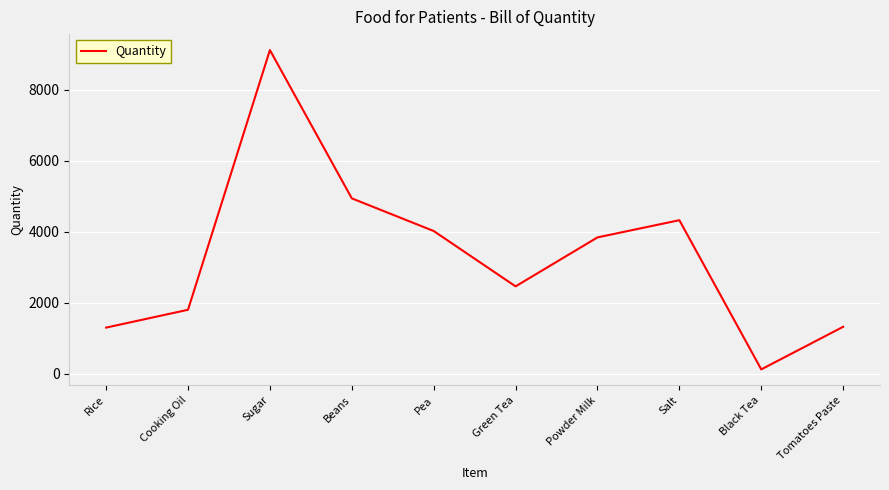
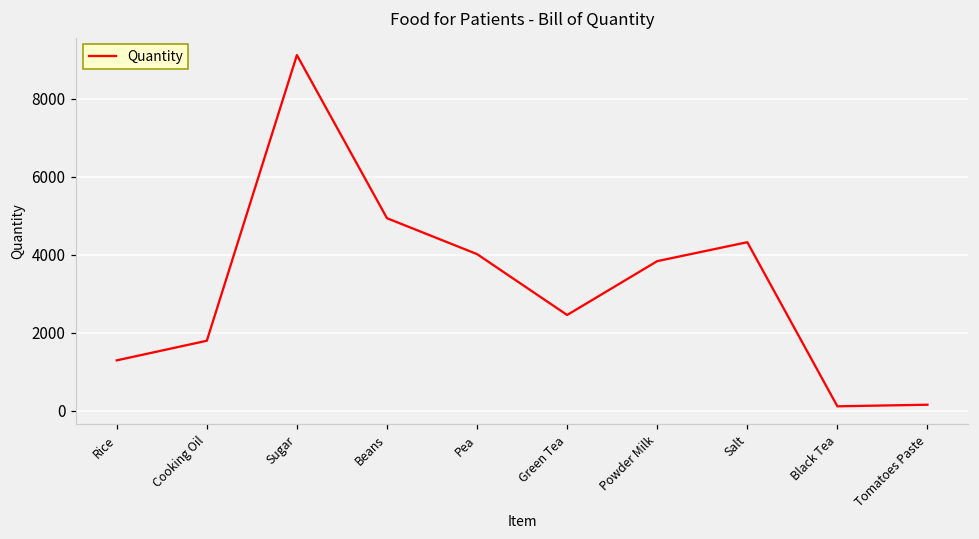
Tomatoes Paste: 1300 -> 200
